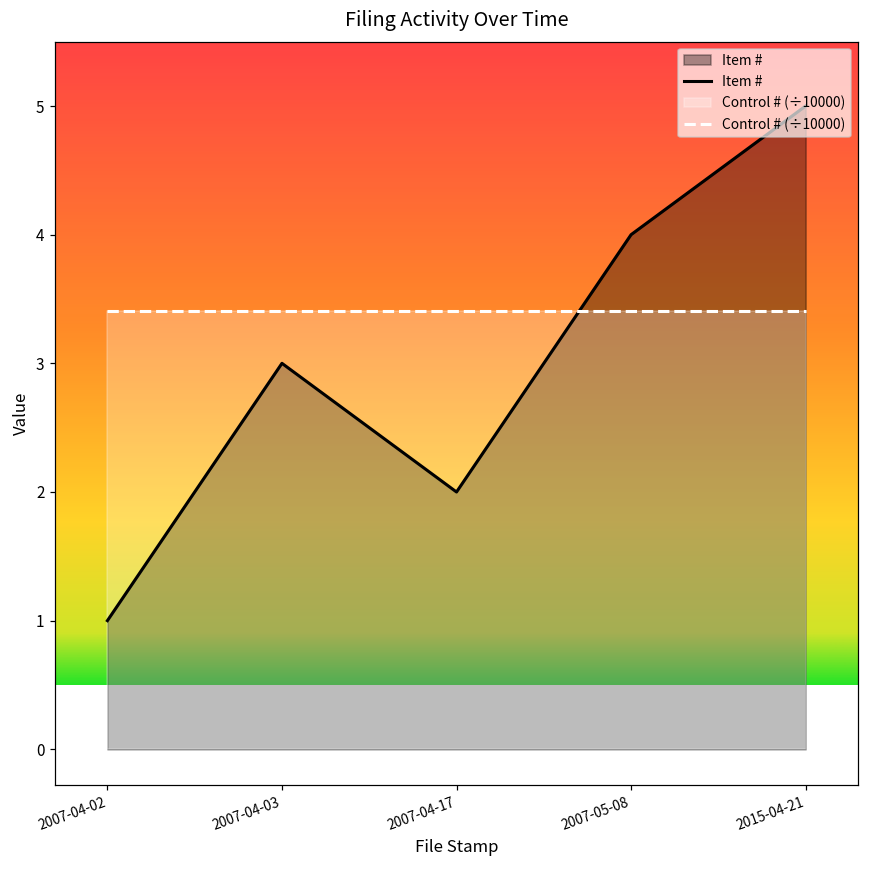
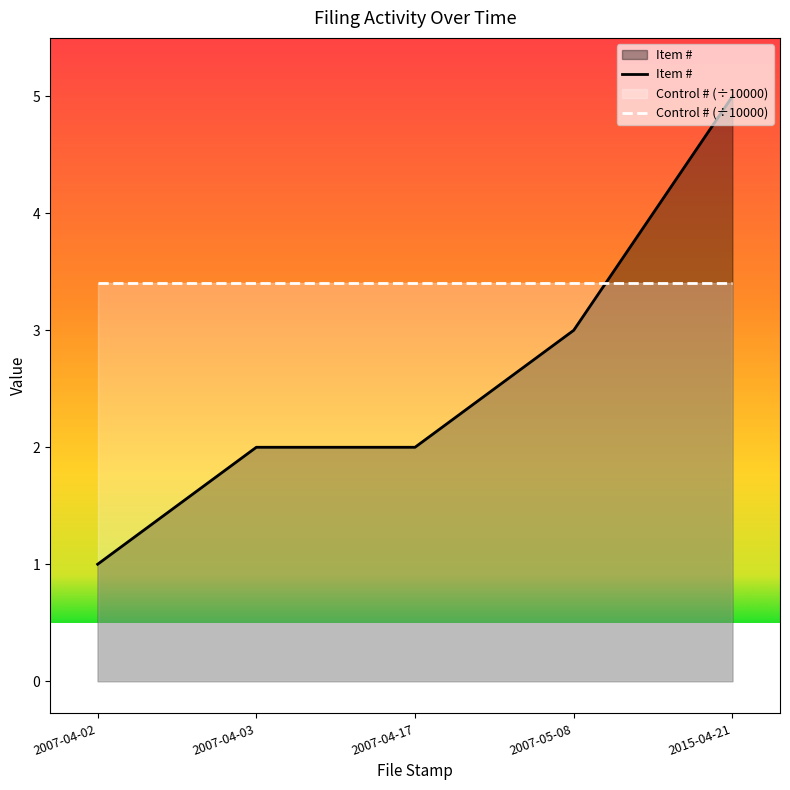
Item #, 2007-04-03: 3 -> 2
Item #, 2007-05-08: 4 -> 3
